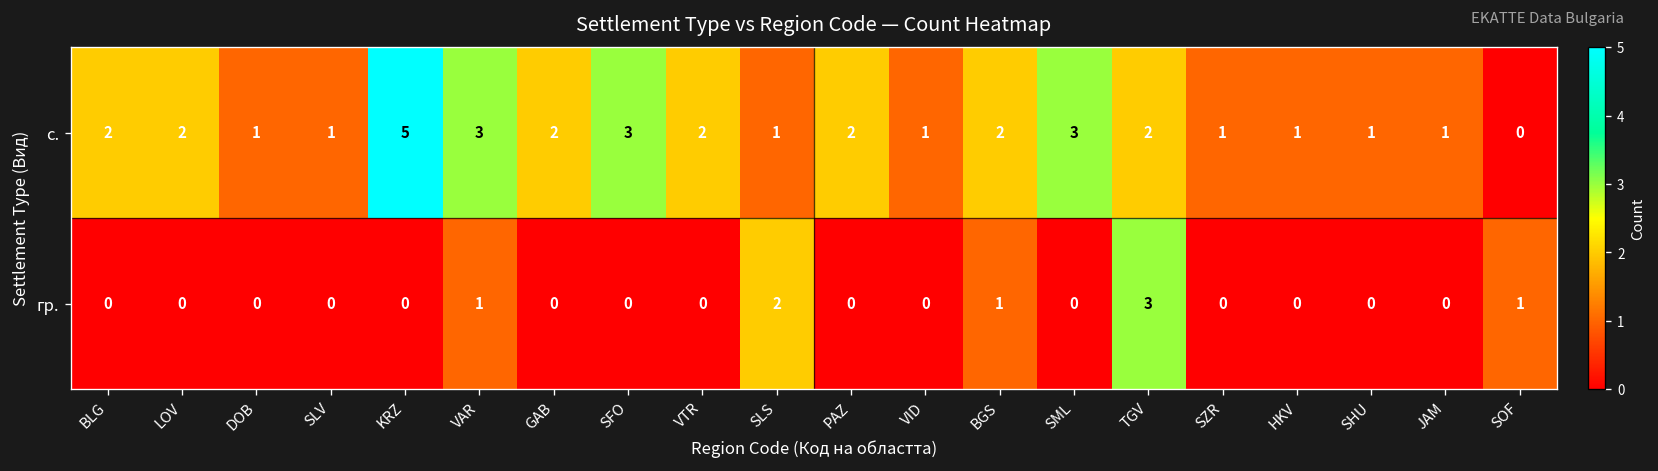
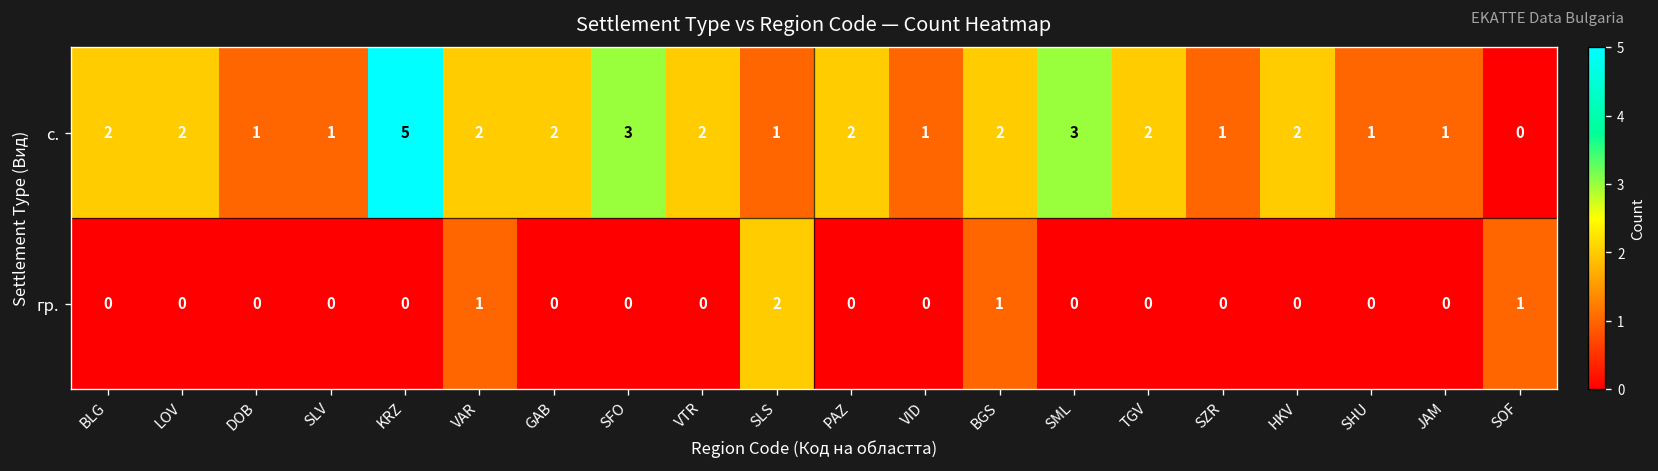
с., VAR: 3 -> 2
с., HKV: 1 -> 2
гр., TGV: 3 -> 0
